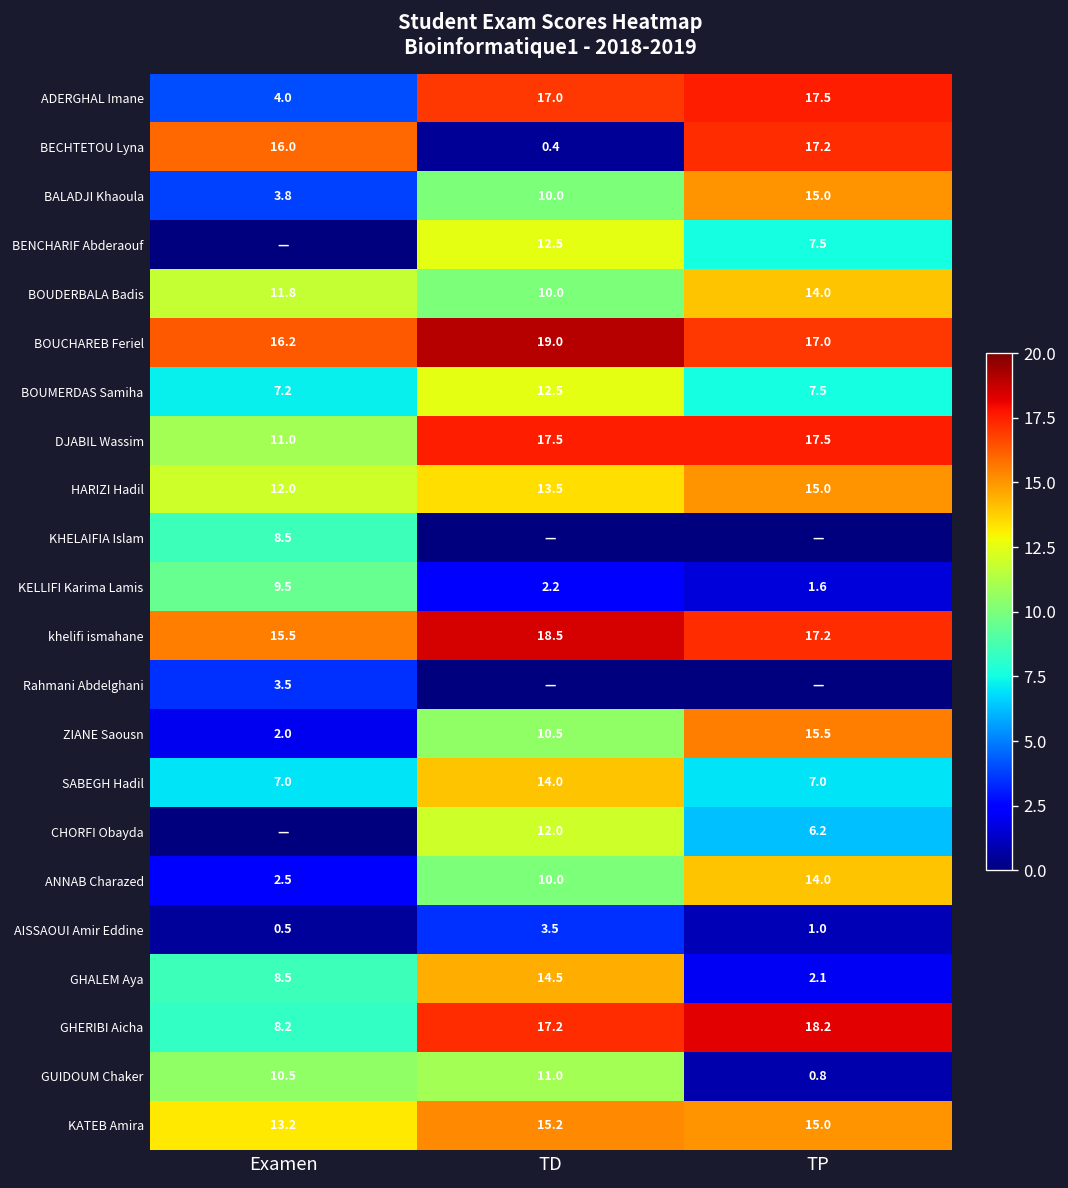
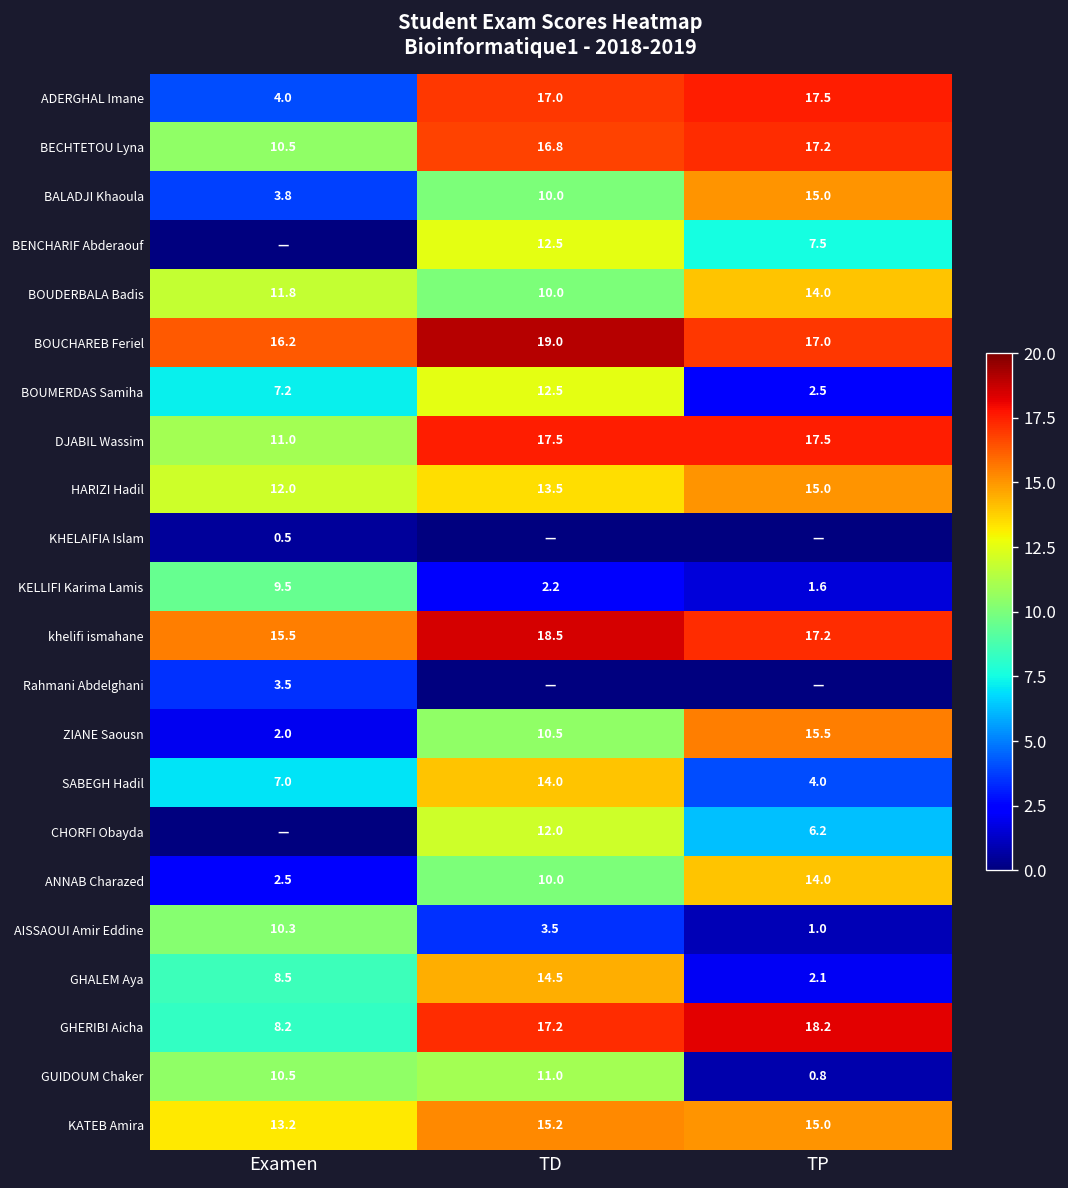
BECHTETOU Lyna, Examen: 16.0 -> 10.5
BECHTETOU Lyna, TD: 0.4 -> 16.8
BOUMERDAS Samiha, TP: 7.5 -> 2.5
KHELAIFIA Islam, Examen: 8.5 -> 0.5
SABEGH Hadil, TP: 7.0 -> 4.0
AISSAOUI Amir Eddine, Examen: 0.5 -> 10.3
